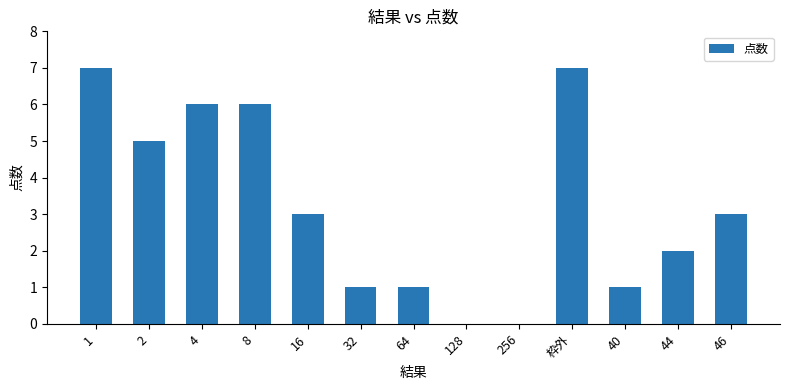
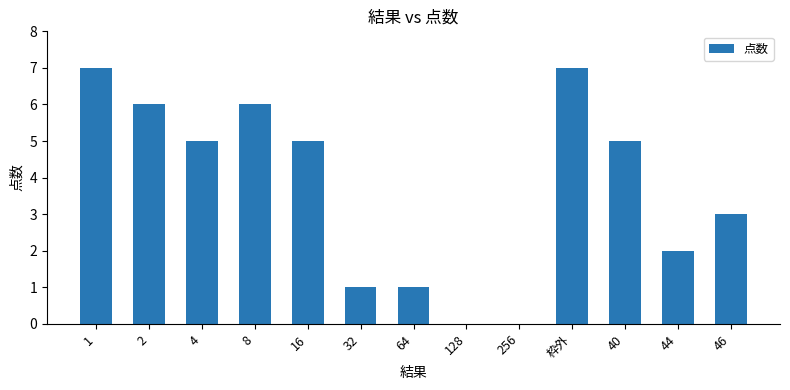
2: 5 -> 6
4: 6 -> 5
16: 3 -> 5
40: 1 -> 5
